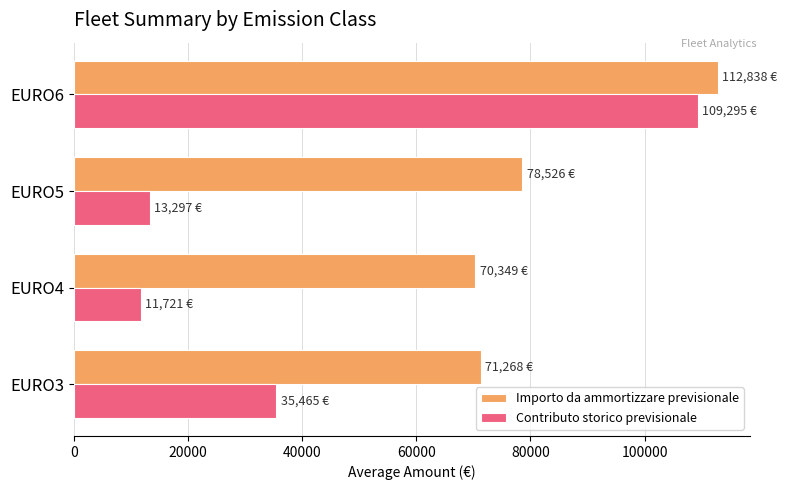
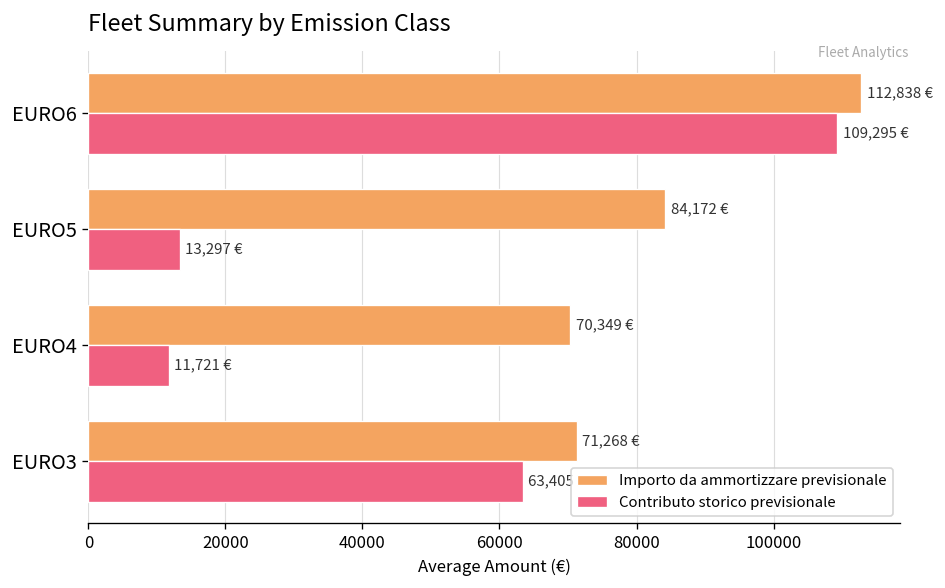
Importo da ammortizzare previsionale, EURO5: 78,526 -> 84,172
Contributo storico previsionale, EURO3: 35000 -> 63000
